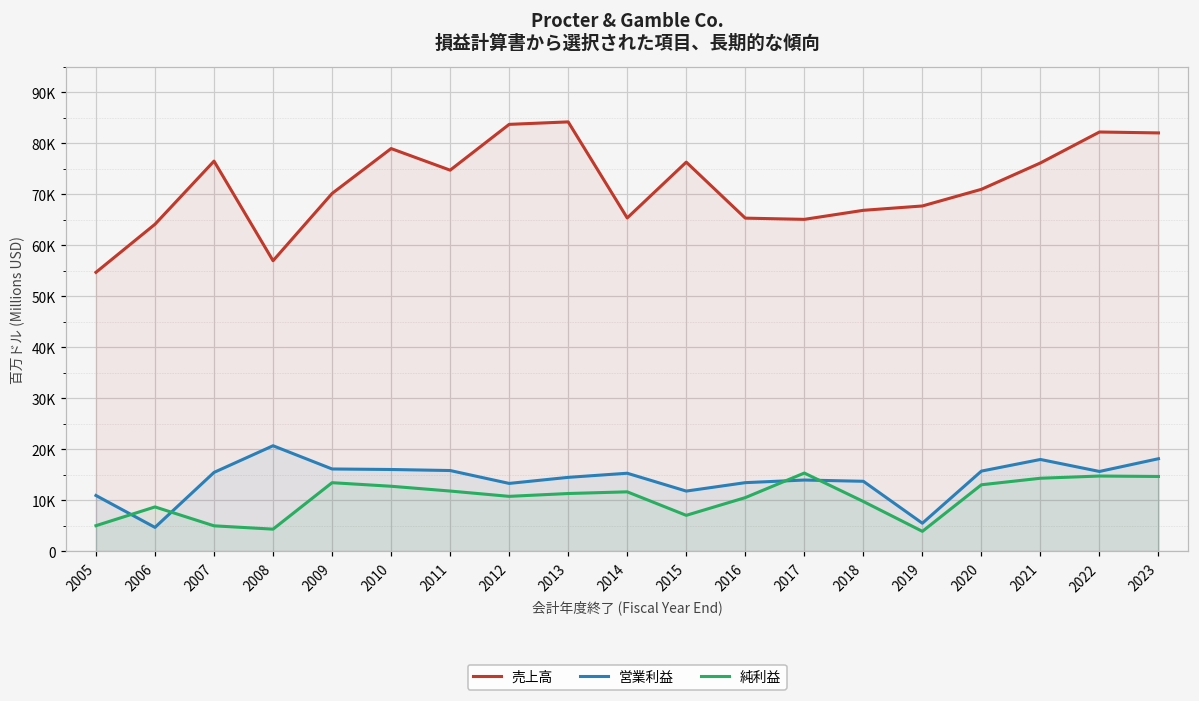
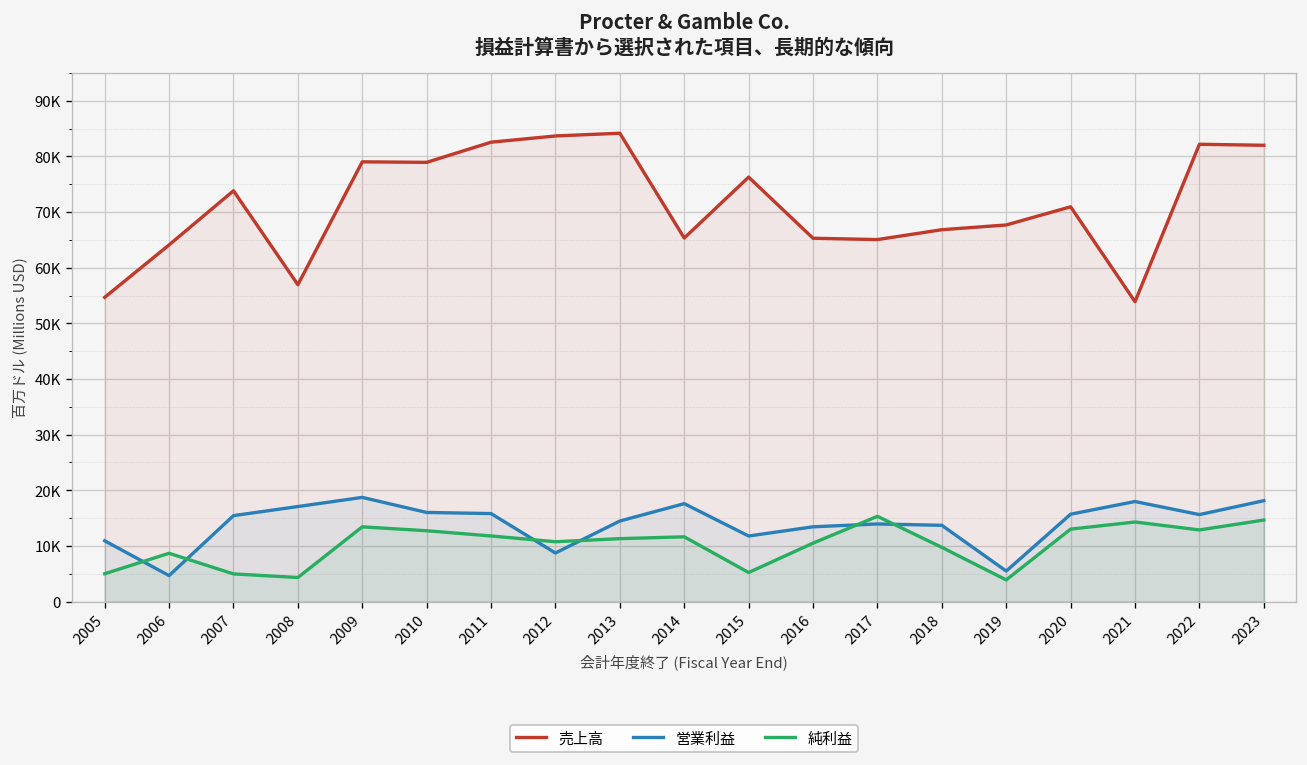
売上高, 2007: 76000 -> 74000
営業利益, 2008: 21000 -> 17000
売上高, 2009: 70000 -> 79000
営業利益, 2009: 16000 -> 19000
売上高, 2011: 75000 -> 83000
営業利益, 2012: 13000 -> 9000
営業利益, 2014: 15000 -> 18000
純利益, 2015: 7000 -> 5000
売上高, 2021: 76000 -> 54000
純利益, 2022: 15000 -> 13000
